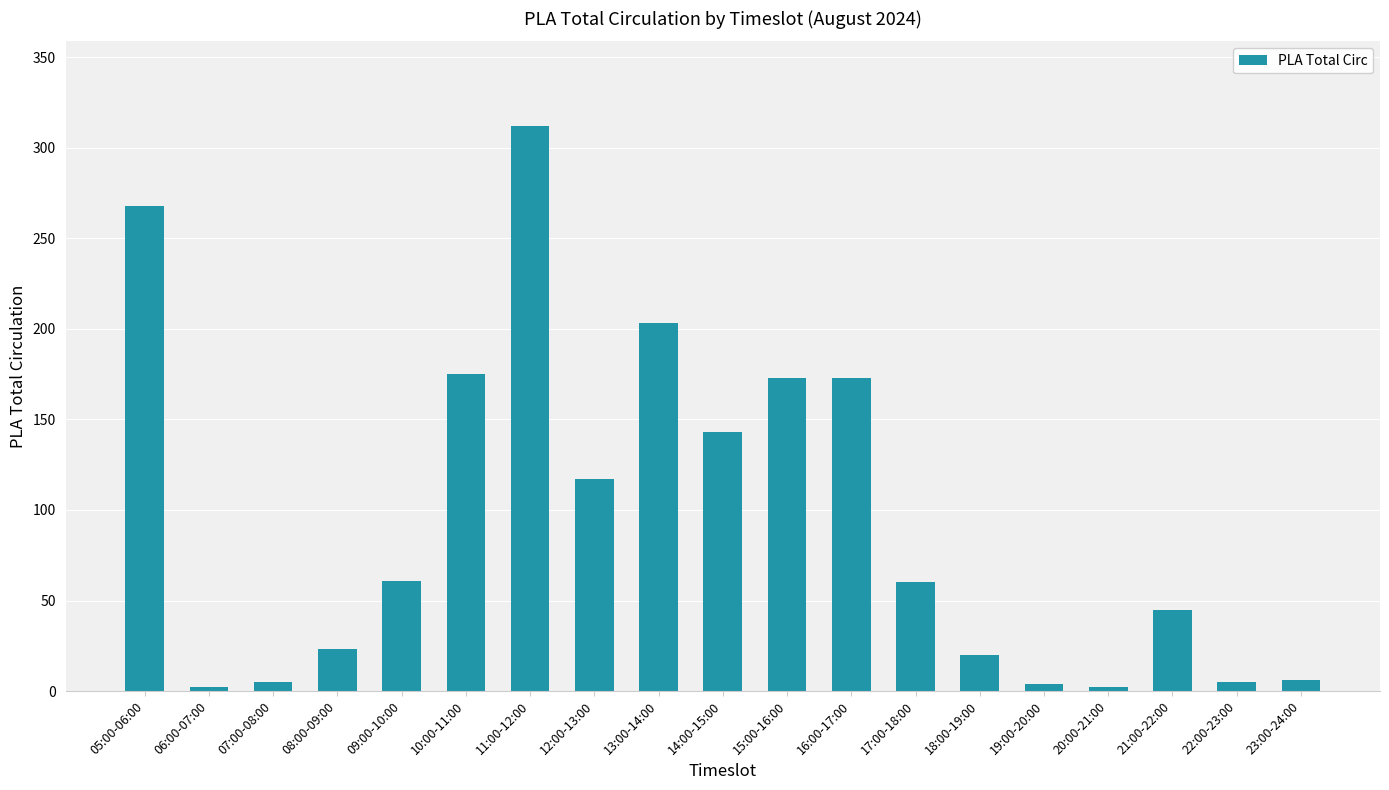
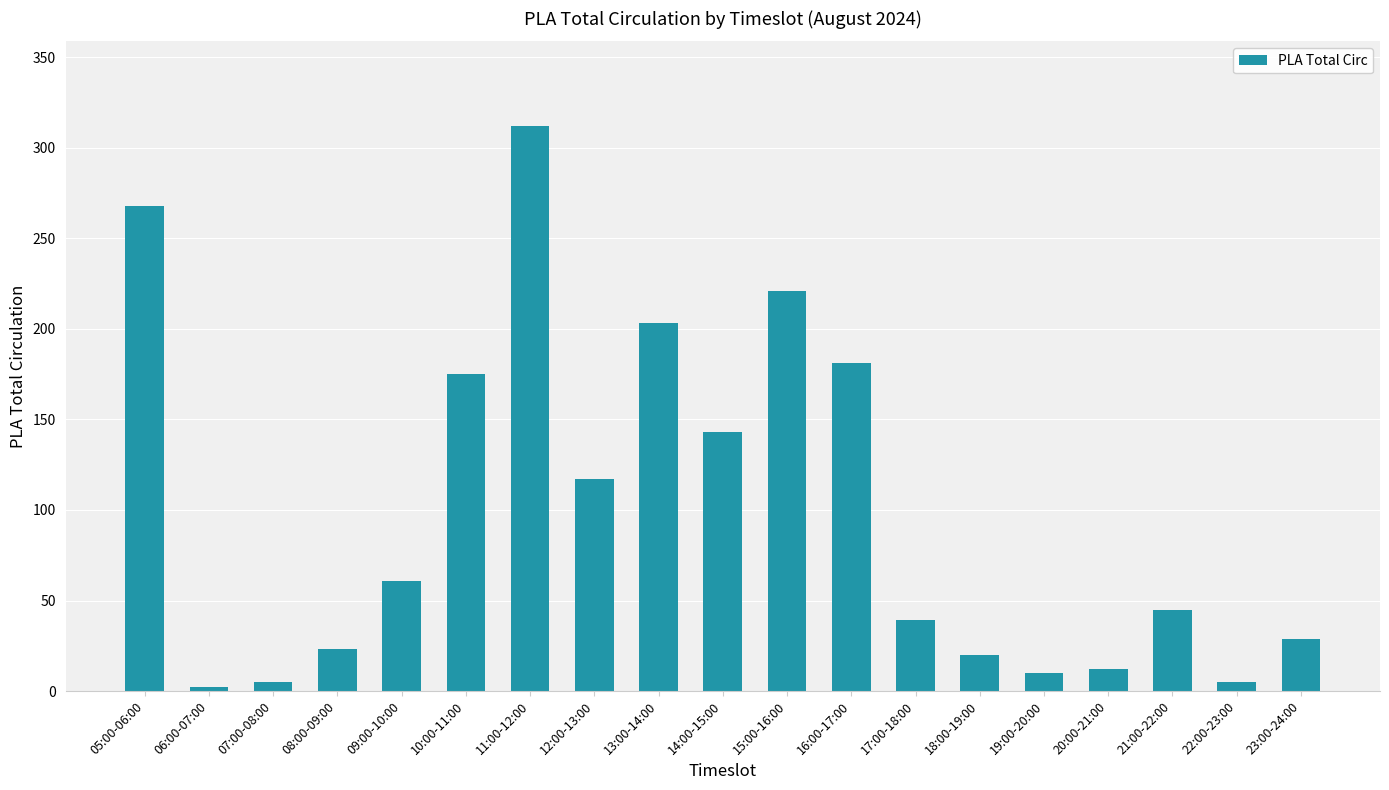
15:00-16:00: 173 -> 221
16:00-17:00: 173 -> 181
17:00-18:00: 60 -> 39
19:00-20:00: 4 -> 10
20:00-21:00: 2 -> 12
23:00-24:00: 6 -> 29
